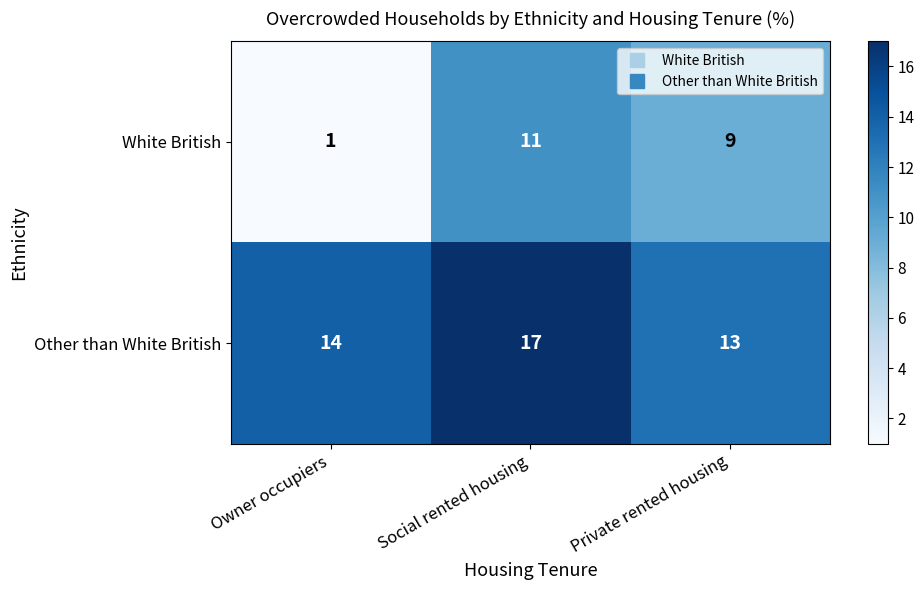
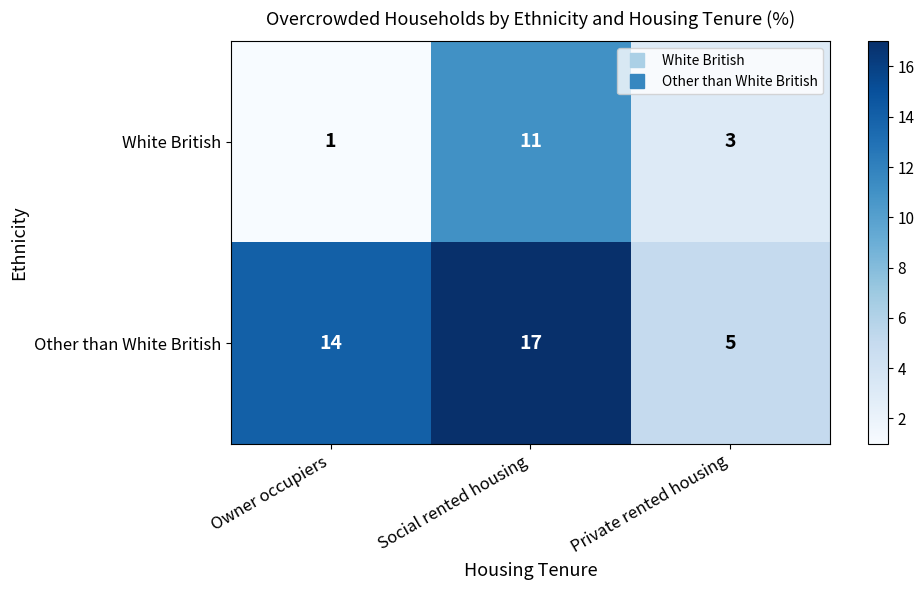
White British, Private rented housing: 9 -> 3
Other than White British, Private rented housing: 13 -> 5
